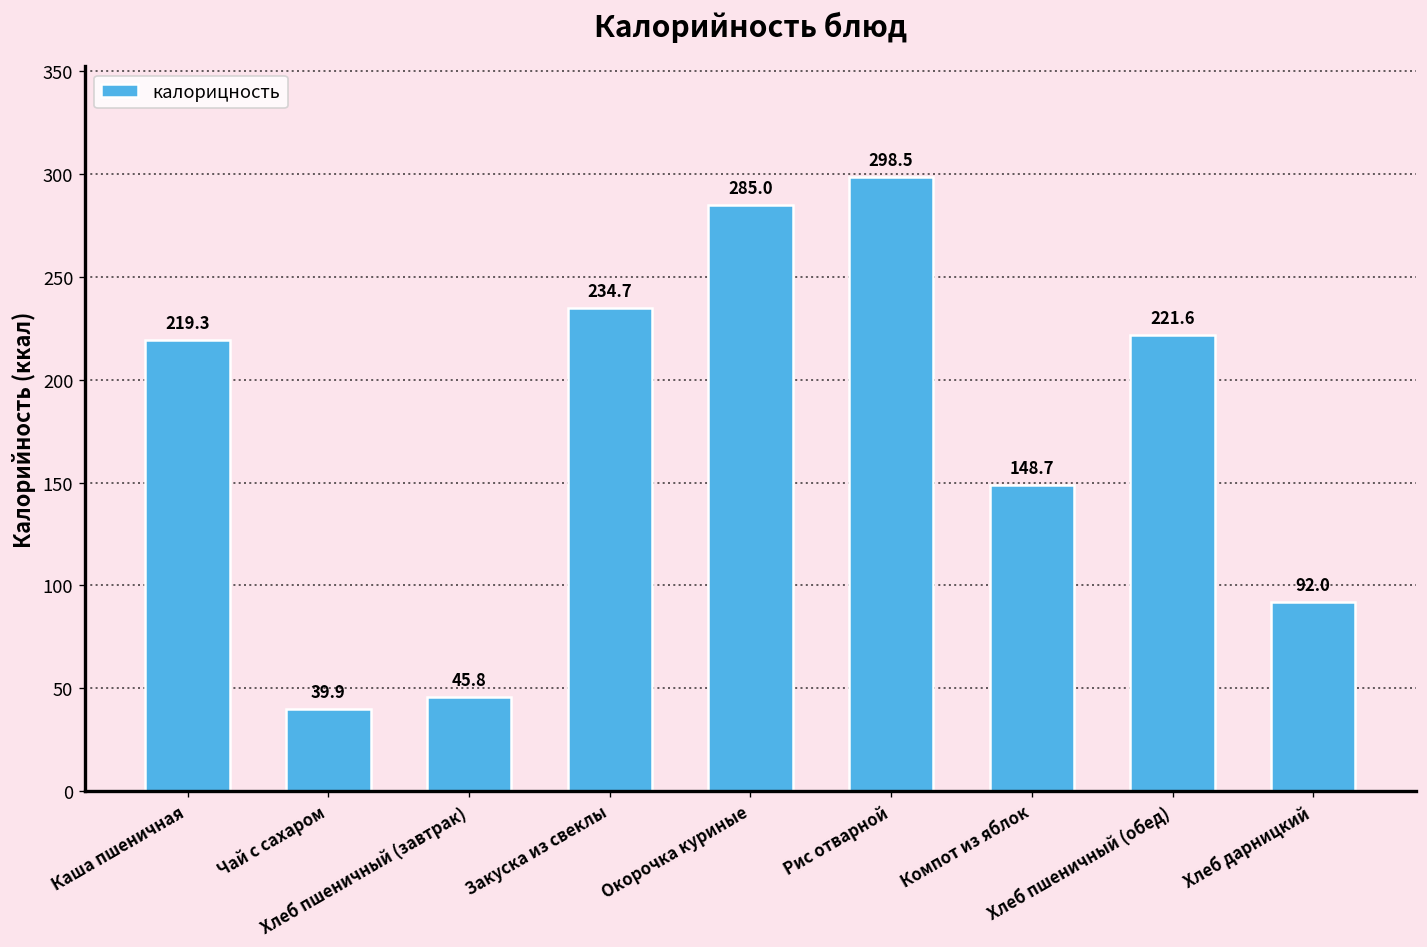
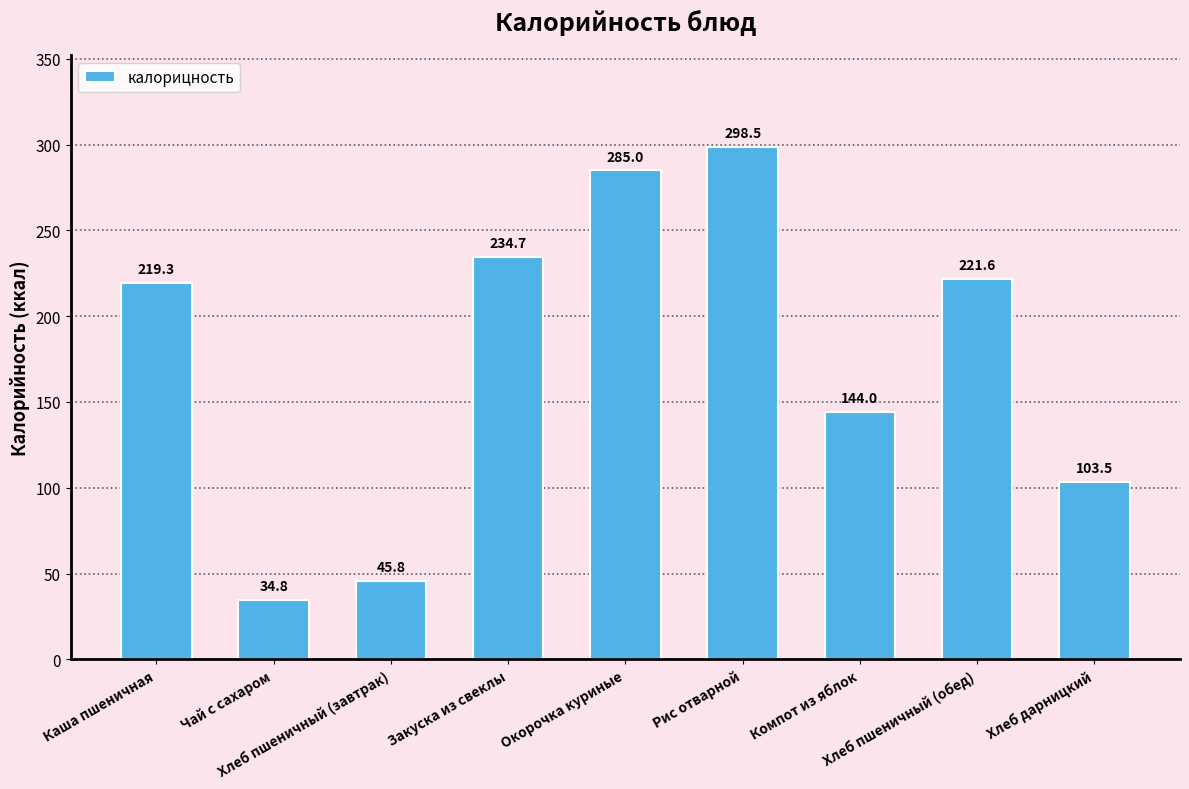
Чай с сахаром: 39.9 -> 34.8
Компот из яблок: 148.7 -> 144.0
Хлеб дарницкий: 92.0 -> 103.5
